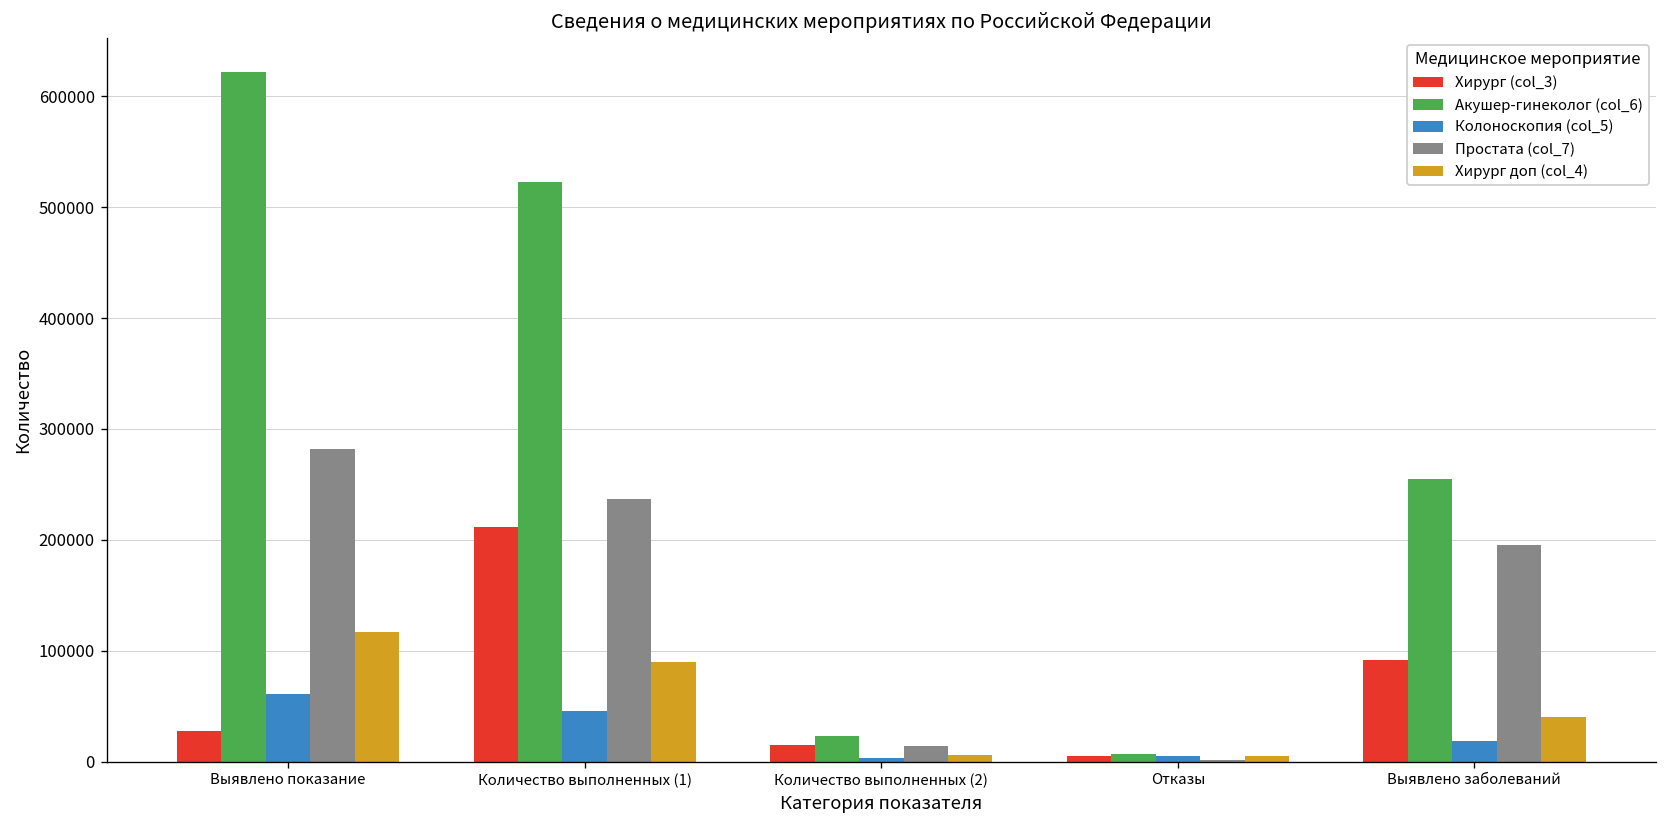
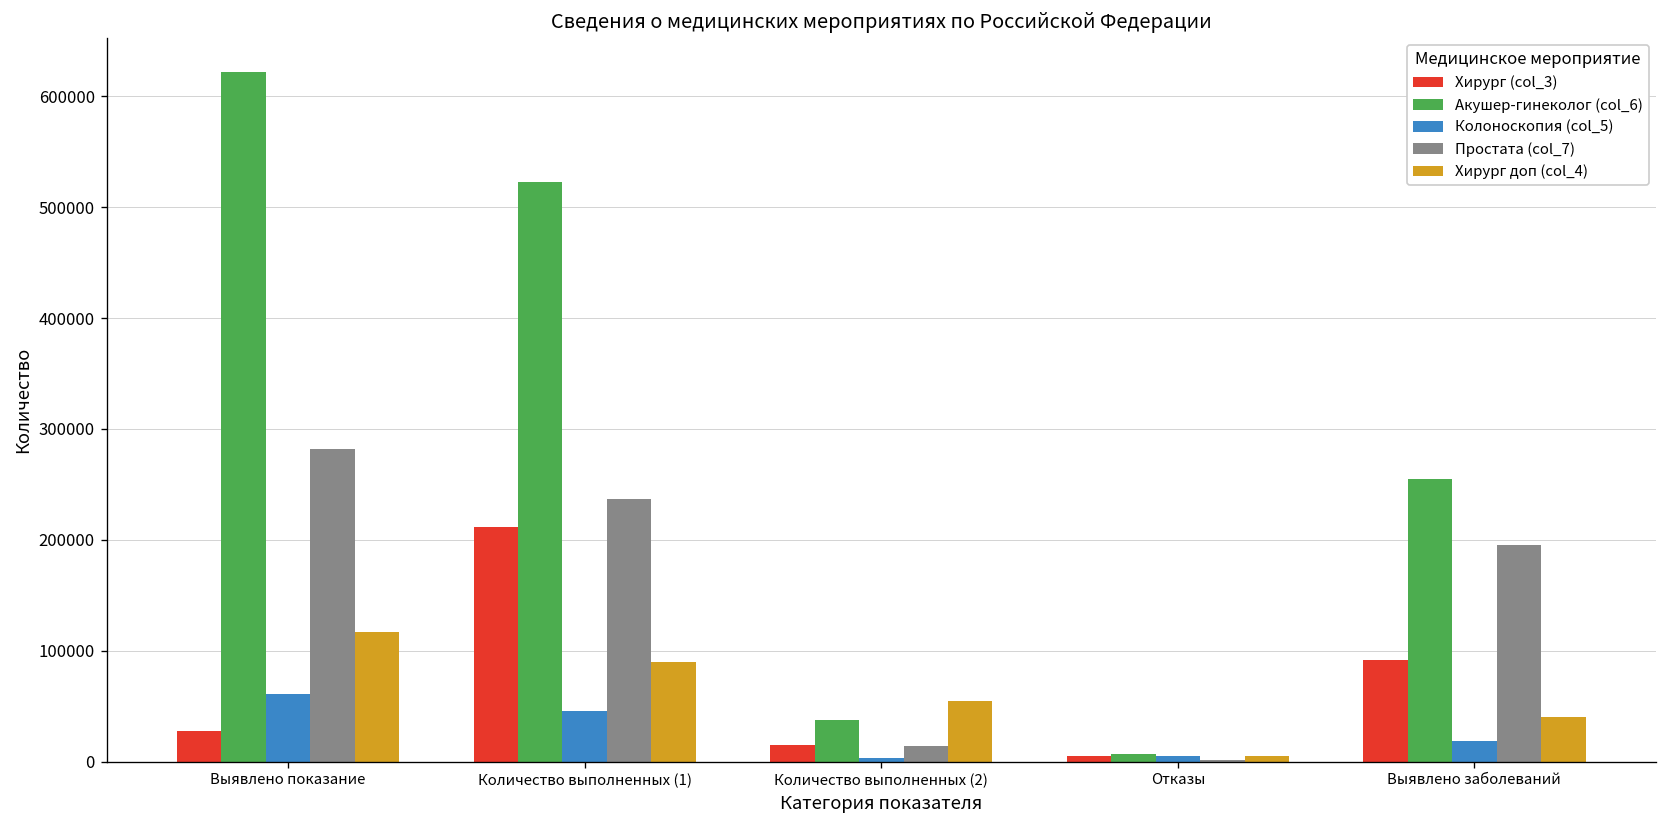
Акушер-гинеколог (col_6), Количество выполненных (2): 20000 -> 40000
Хирург доп (col_4), Количество выполненных (2): 10000 -> 60000
